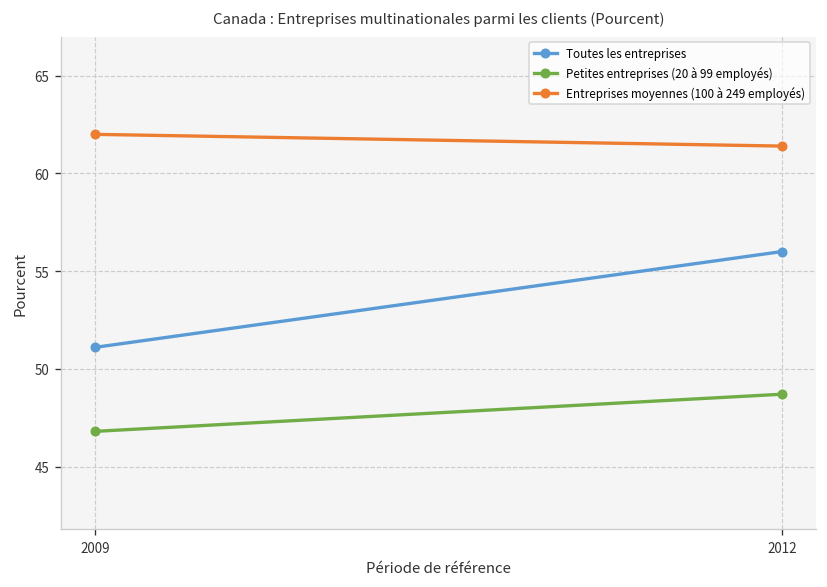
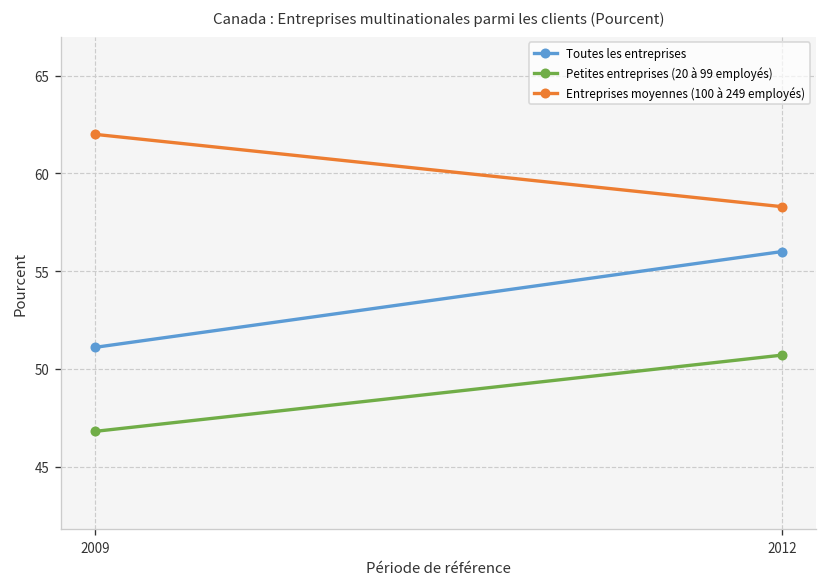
Petites entreprises (20 à 99 employés), 2012: 48.7 -> 50.7
Entreprises moyennes (100 à 249 employés), 2012: 61.4 -> 58.3
